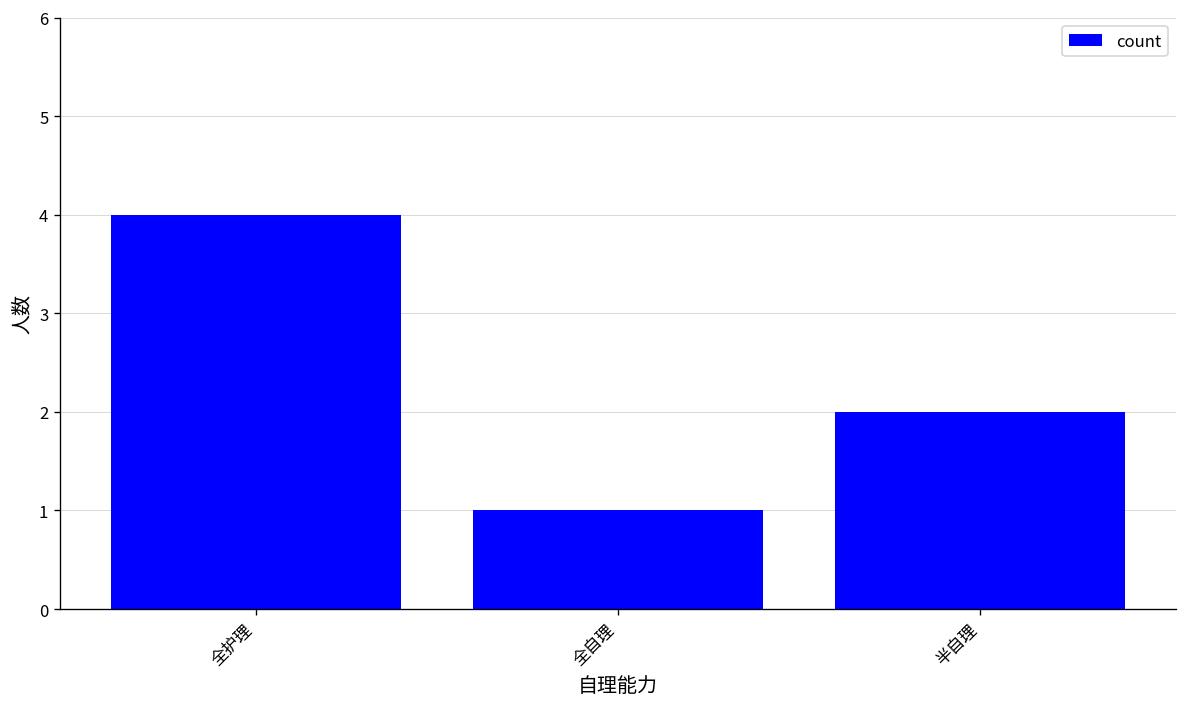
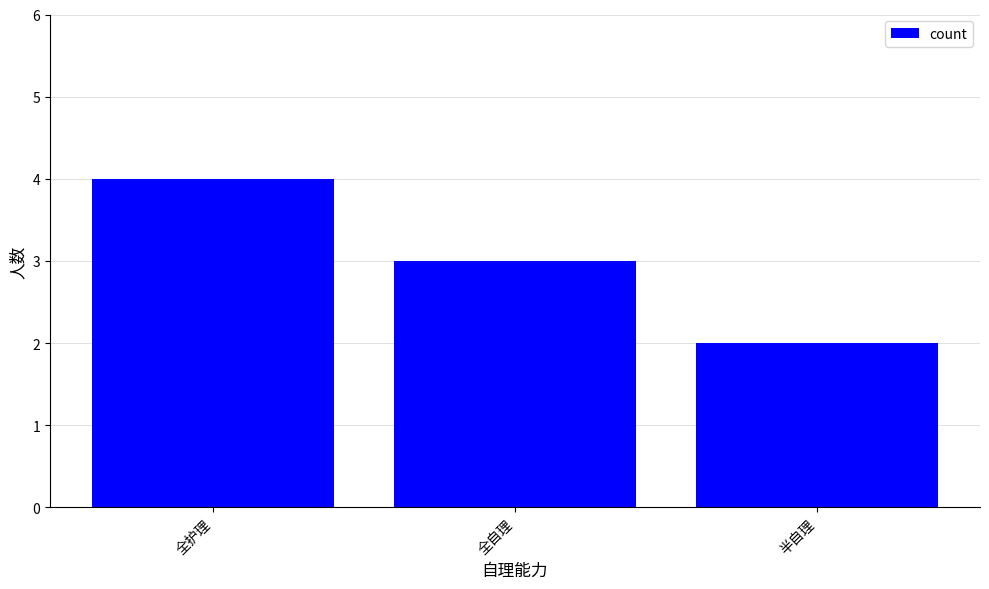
全自理: 1 -> 3
